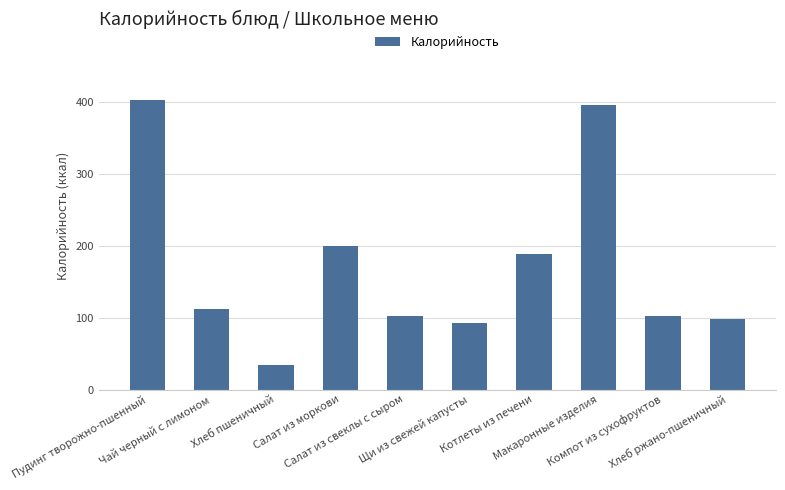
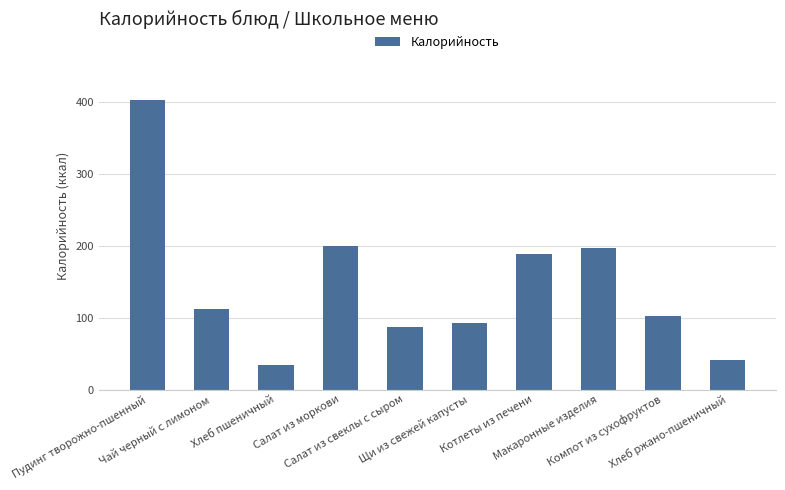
Салат из свеклы с сыром: 100 -> 90
Макаронные изделия: 400 -> 200
Хлеб ржано-пшеничный: 100 -> 40
